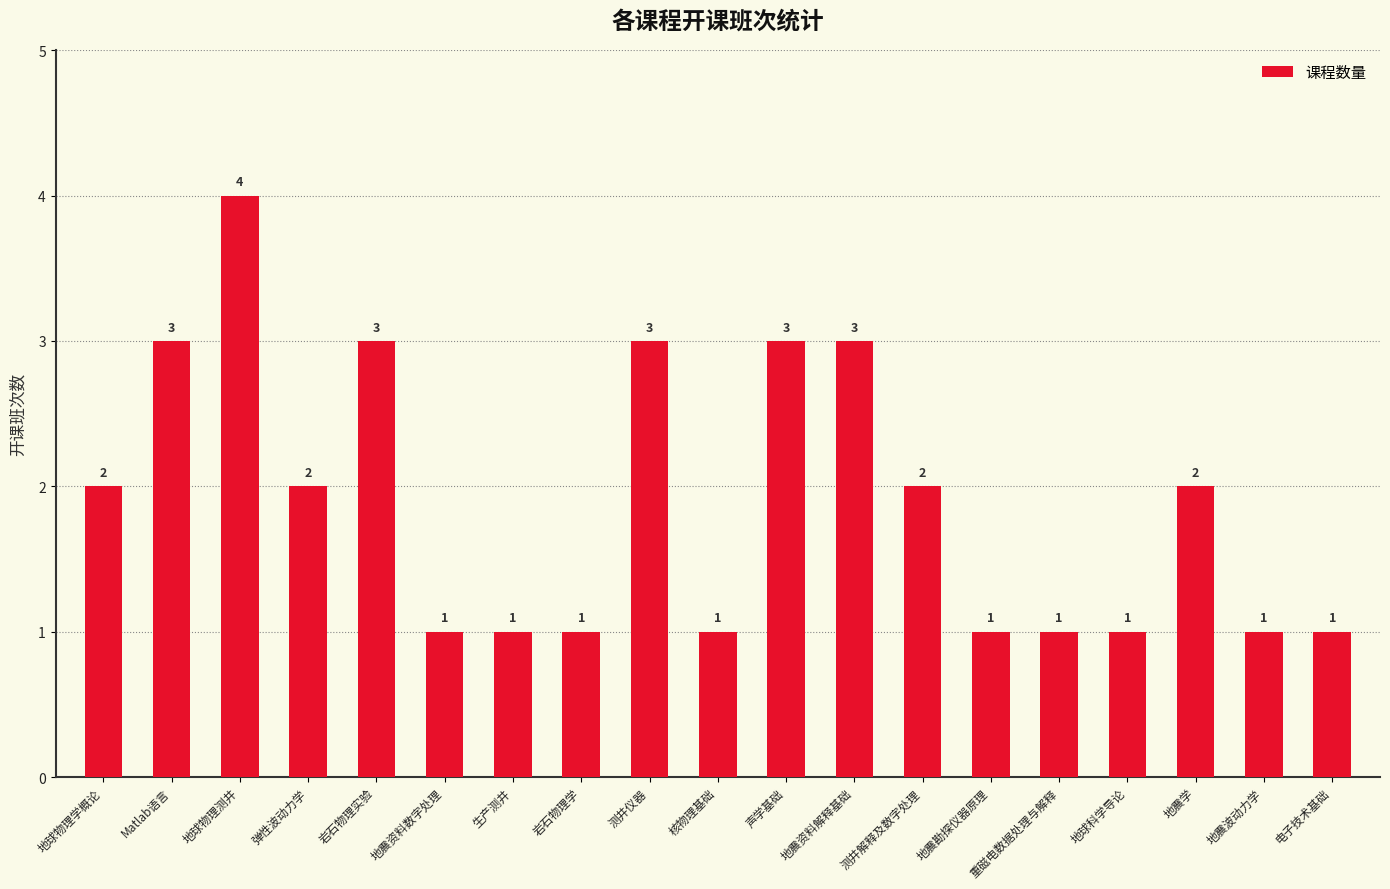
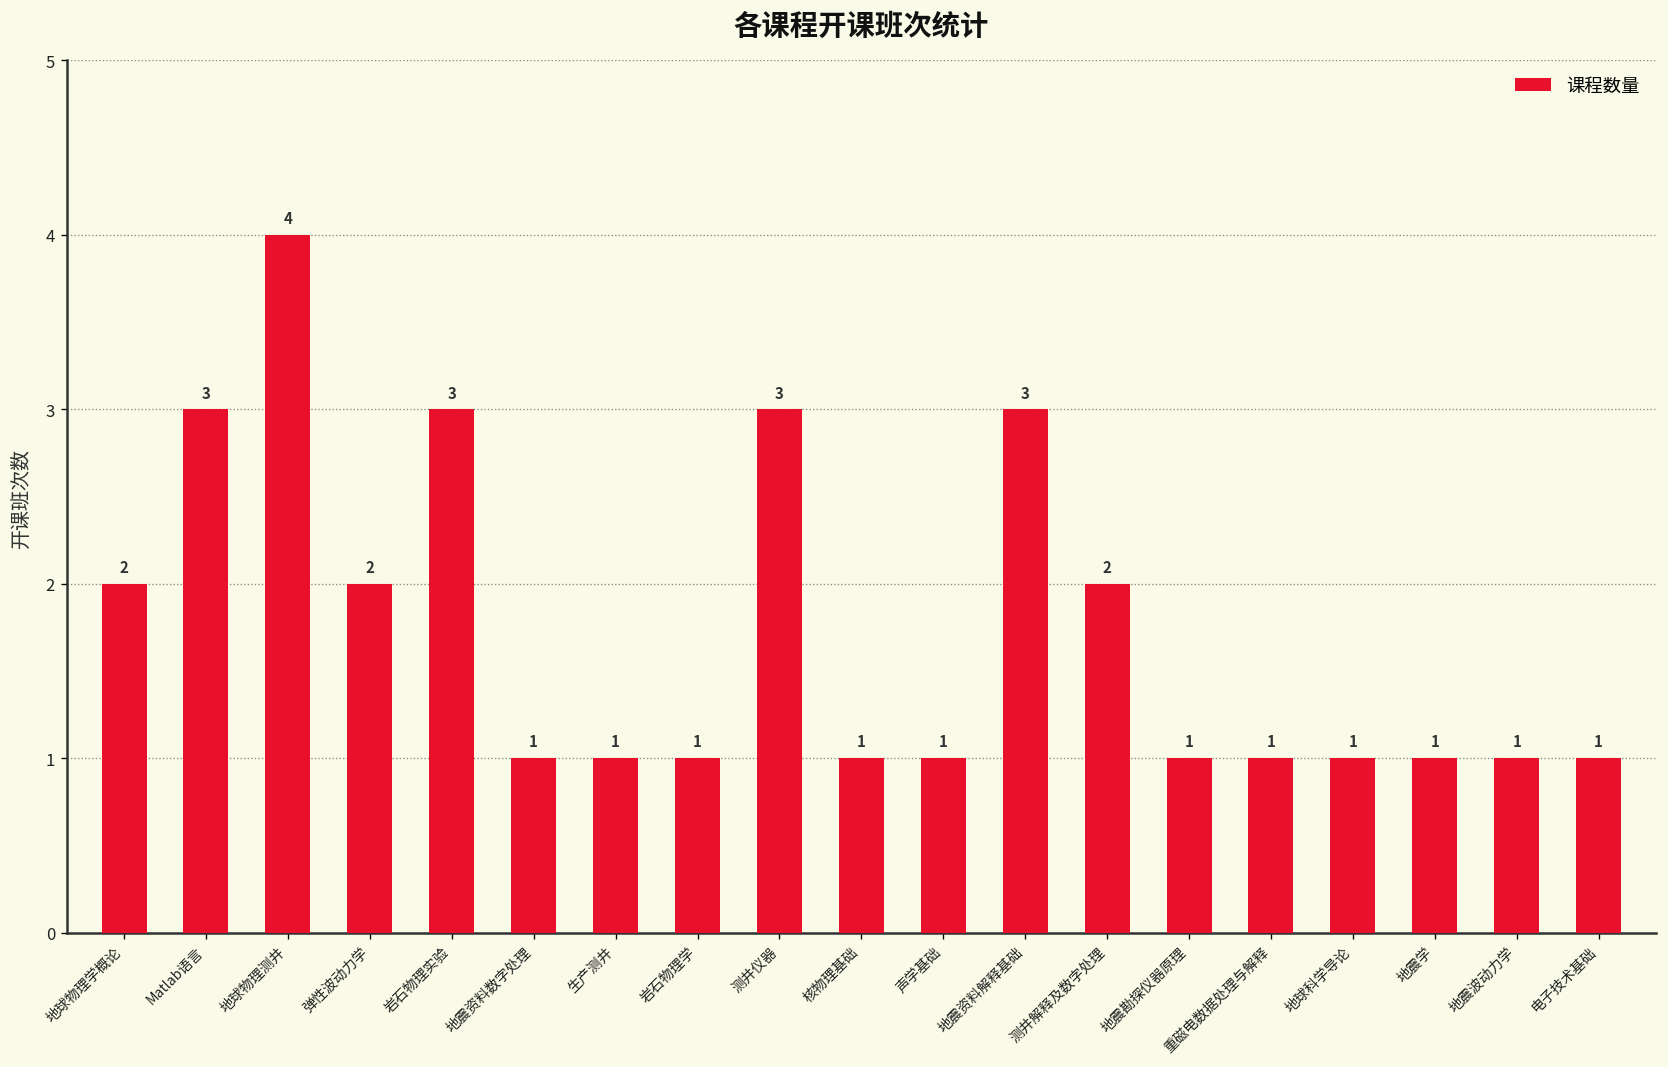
声学基础: 3 -> 1
地震学: 2 -> 1
